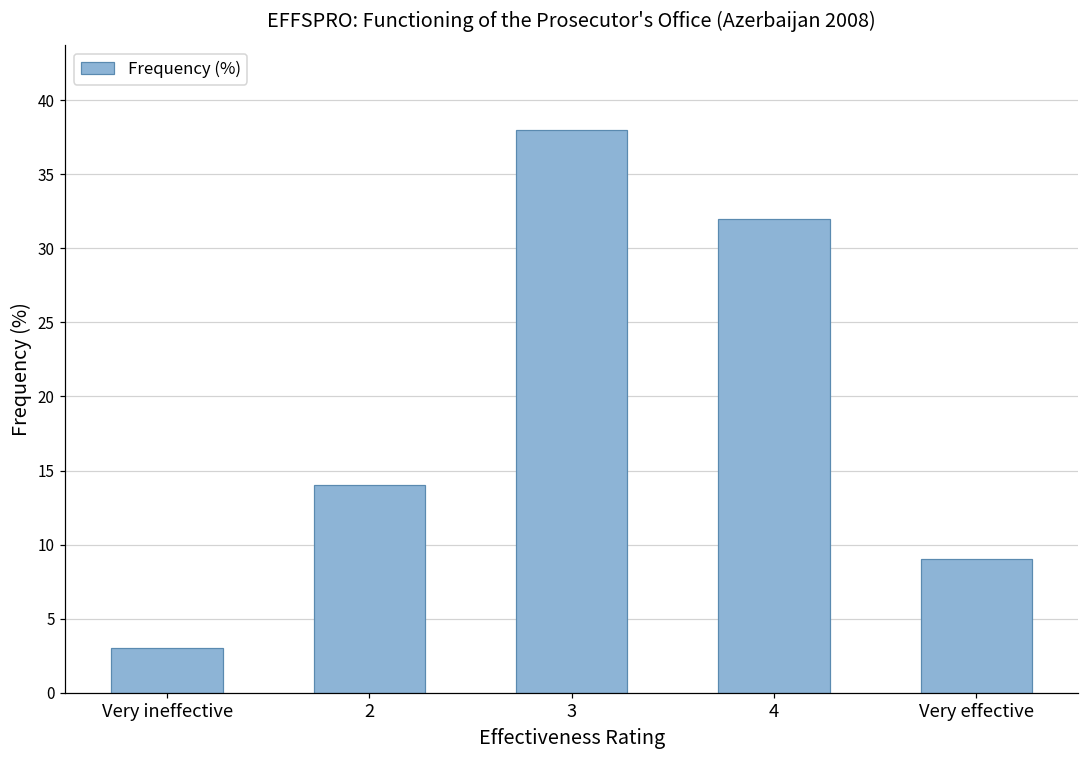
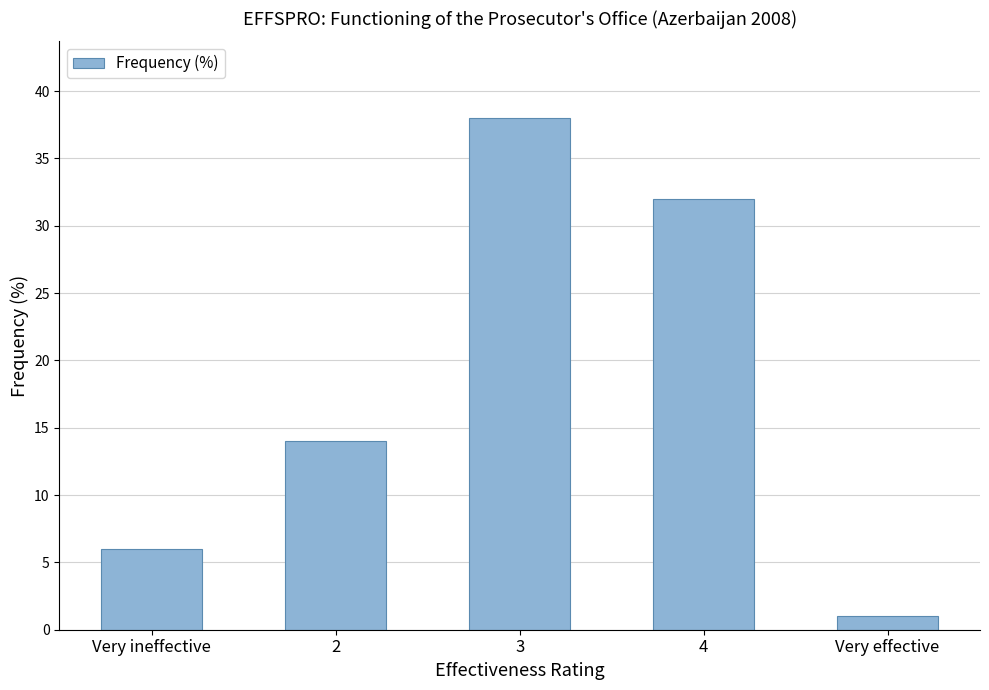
Very ineffective: 3 -> 6
Very effective: 9 -> 1
